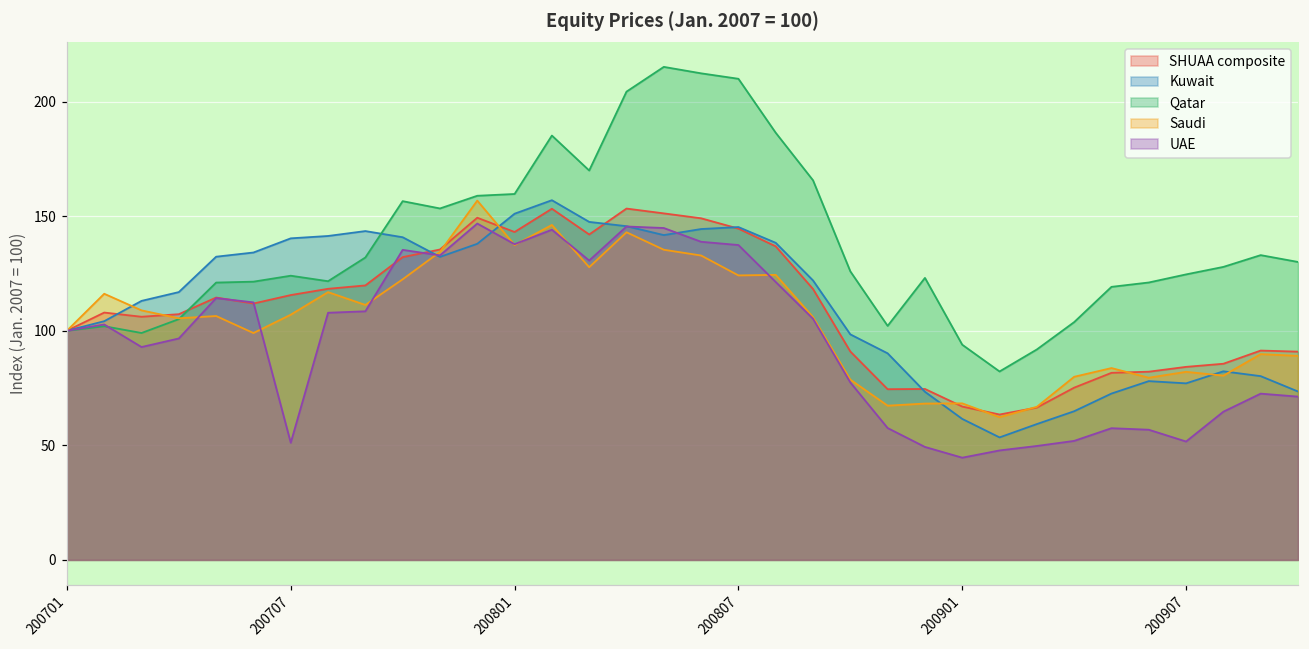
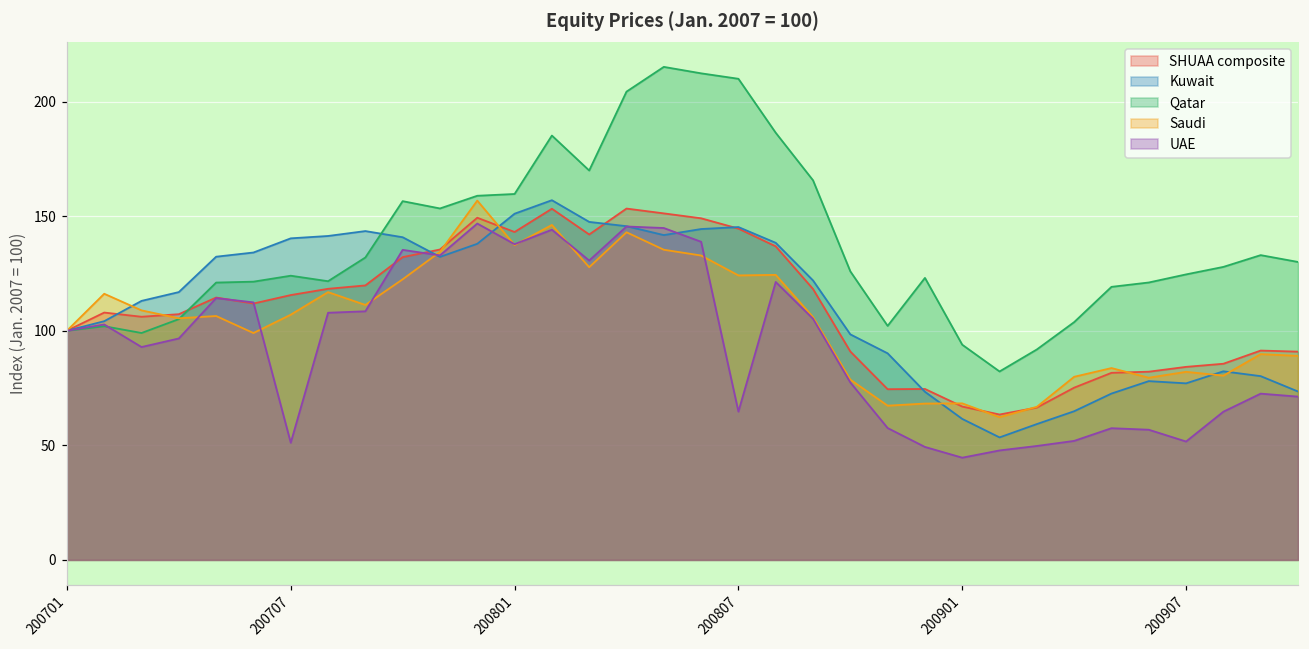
UAE, 200807: 137 -> 65
